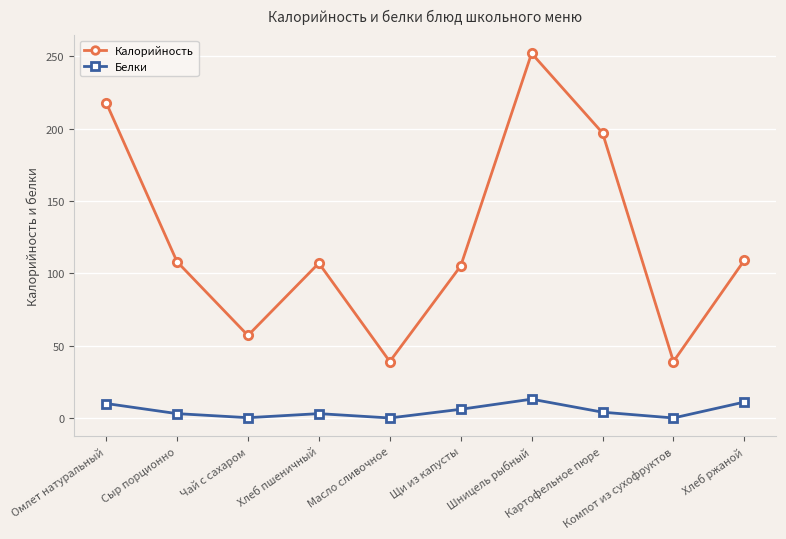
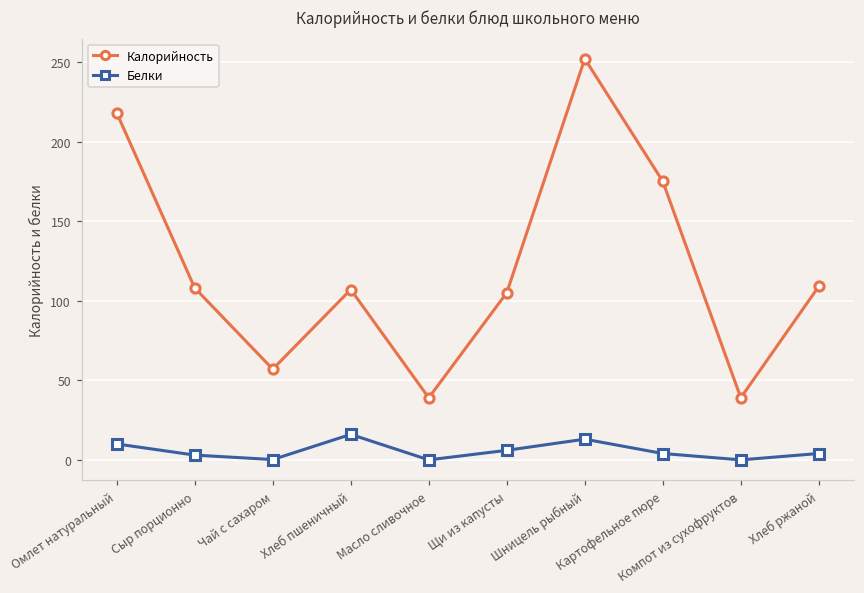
Белки, Хлеб пшеничный: 3 -> 16
Калорийность, Картофельное пюре: 197 -> 175
Белки, Хлеб ржаной: 11 -> 4
